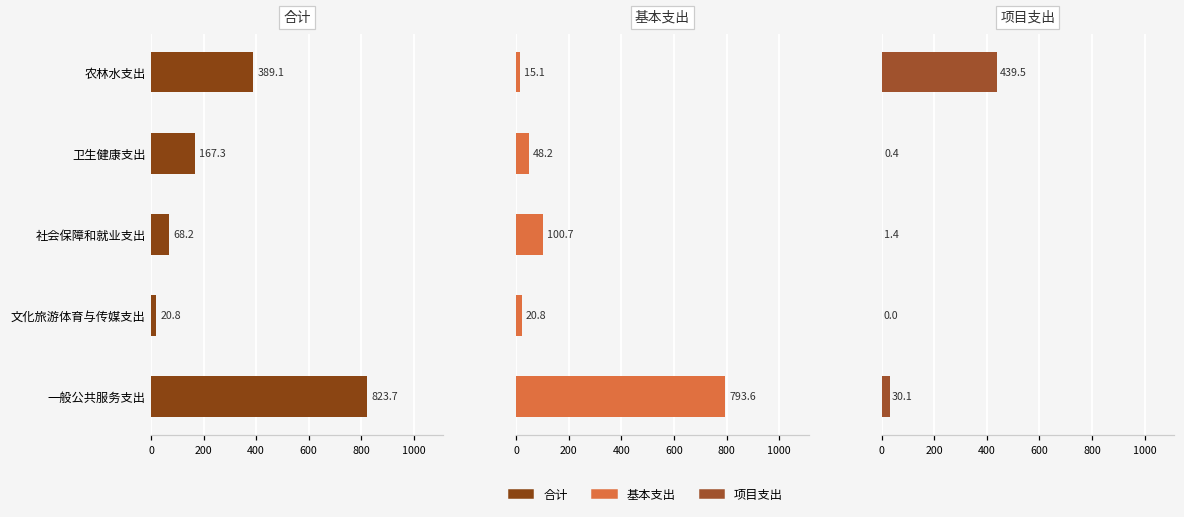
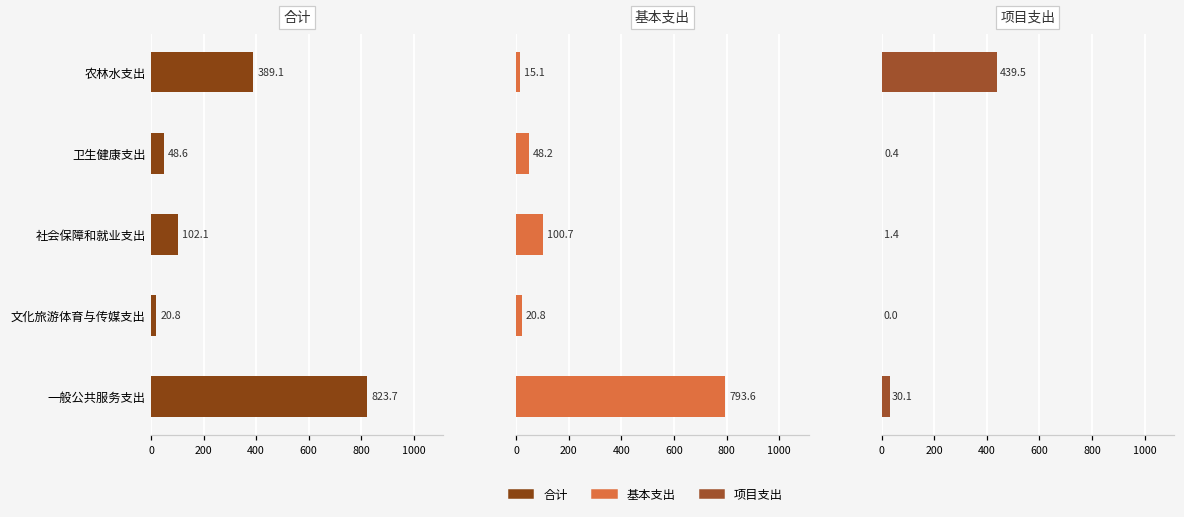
合计, 卫生健康支出: 167.3 -> 48.6
合计, 社会保障和就业支出: 68.2 -> 102.1
